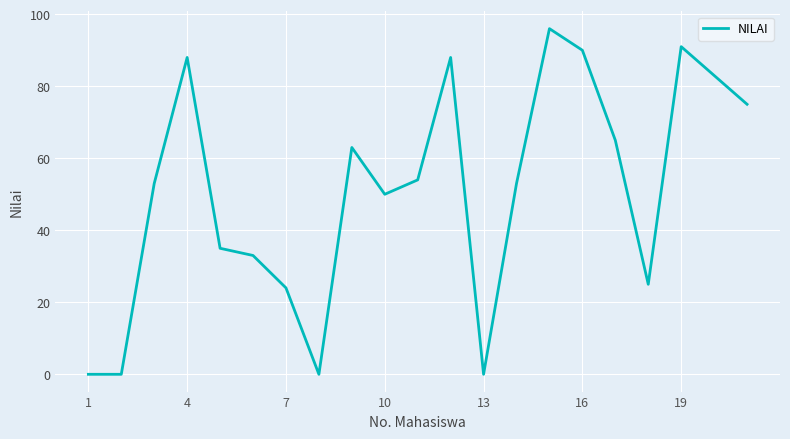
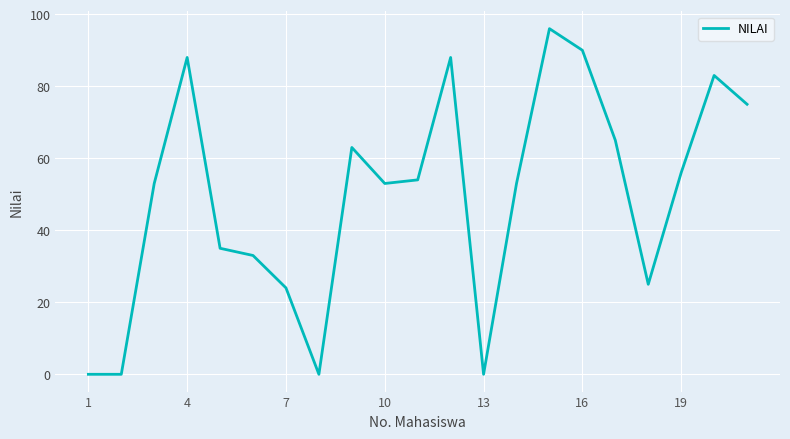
10: 50 -> 53
19: 91 -> 56
